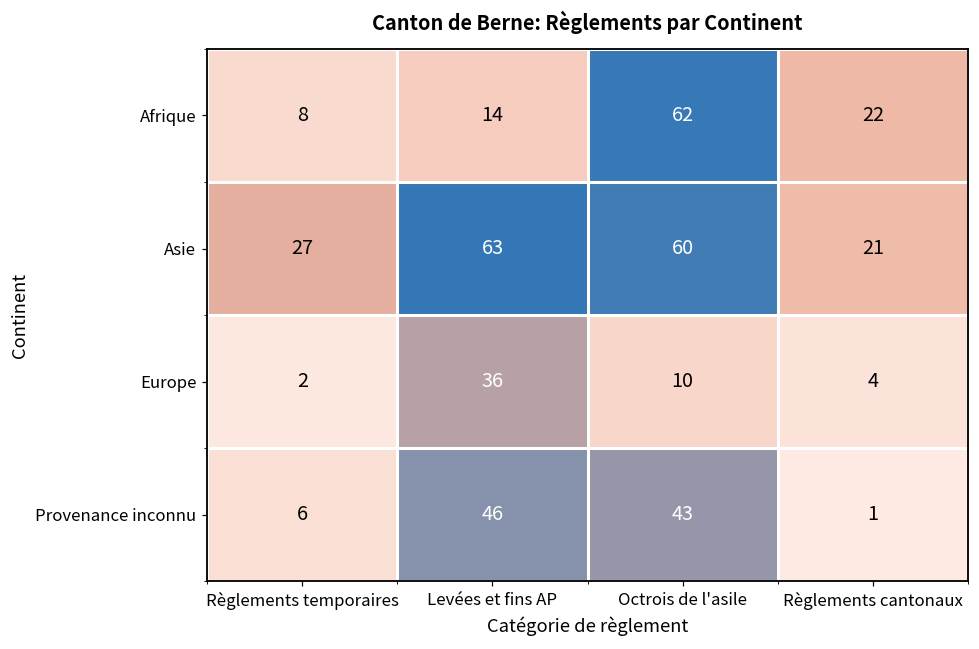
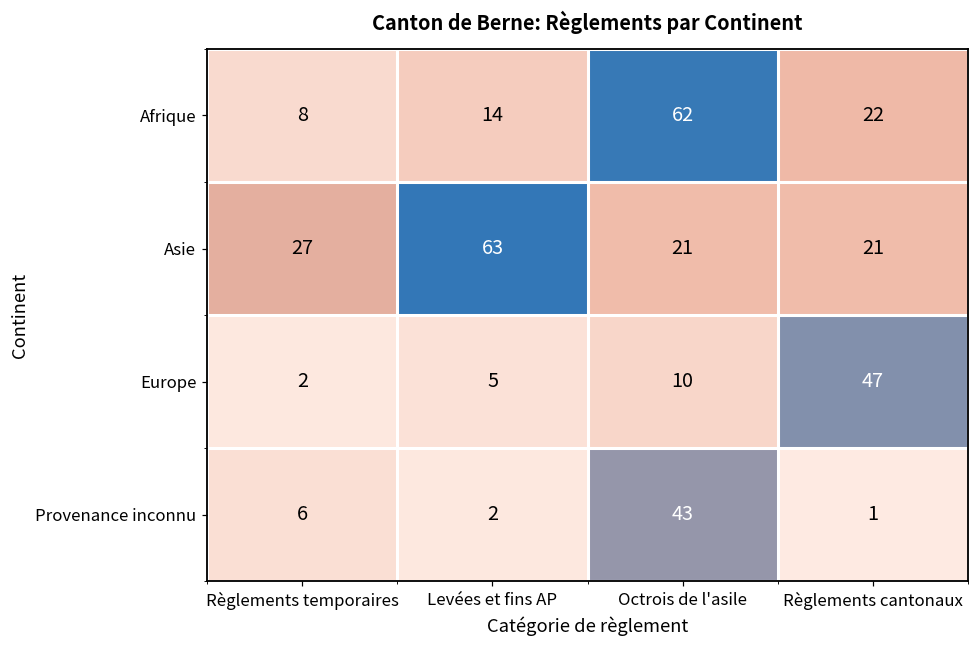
Asie, Octrois de l'asile: 60 -> 21
Europe, Levées et fins AP: 36 -> 5
Europe, Règlements cantonaux: 4 -> 47
Provenance inconnu, Levées et fins AP: 46 -> 2
